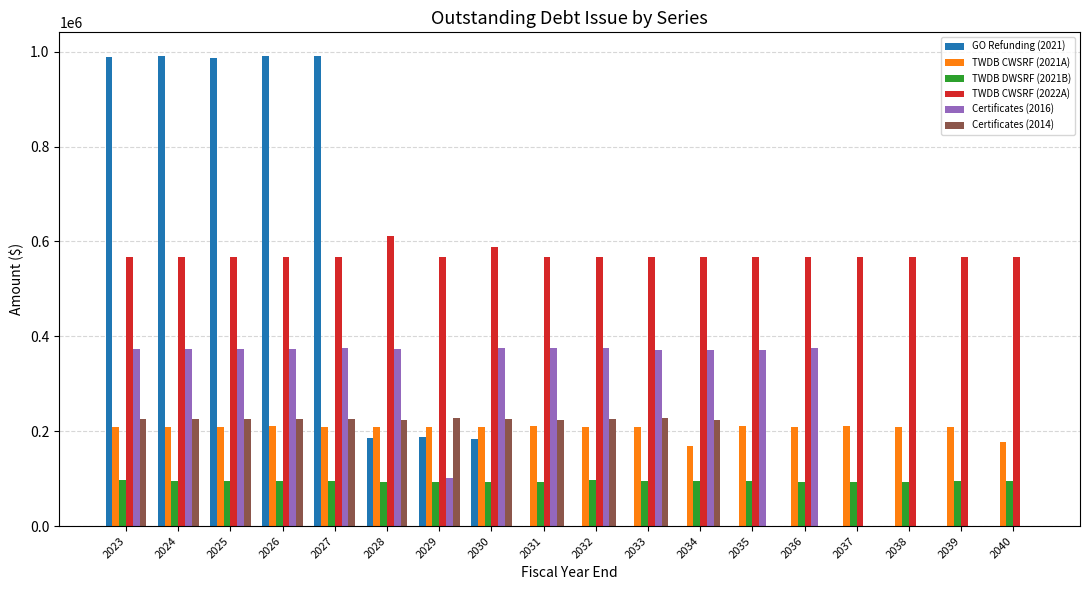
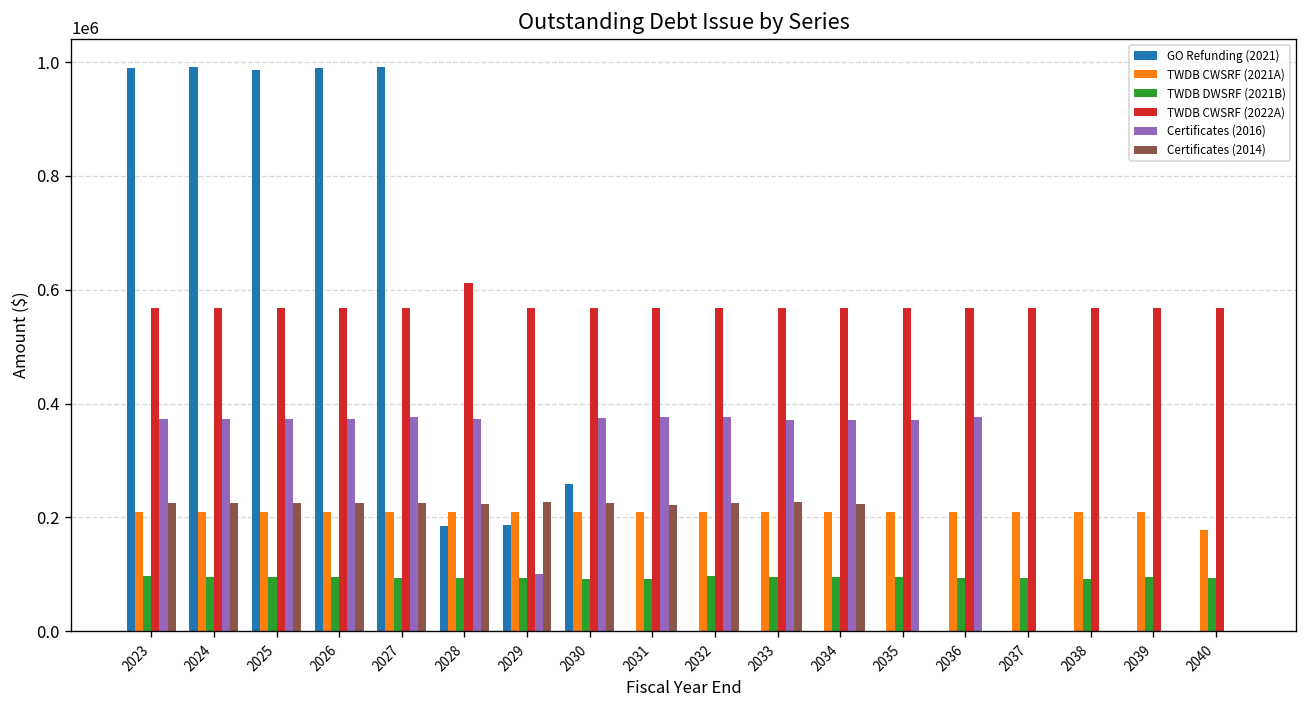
GO Refunding (2021), 2030: 180000 -> 260000
TWDB CWSRF (2022A), 2030: 590000 -> 570000
TWDB CWSRF (2021A), 2034: 170000 -> 210000
